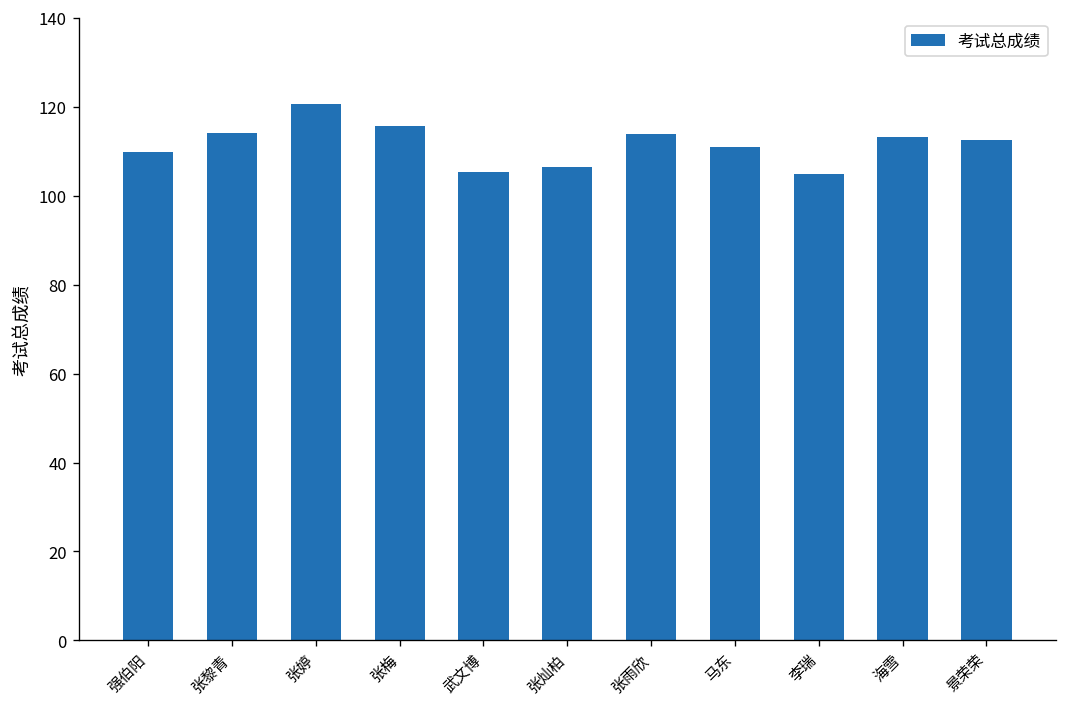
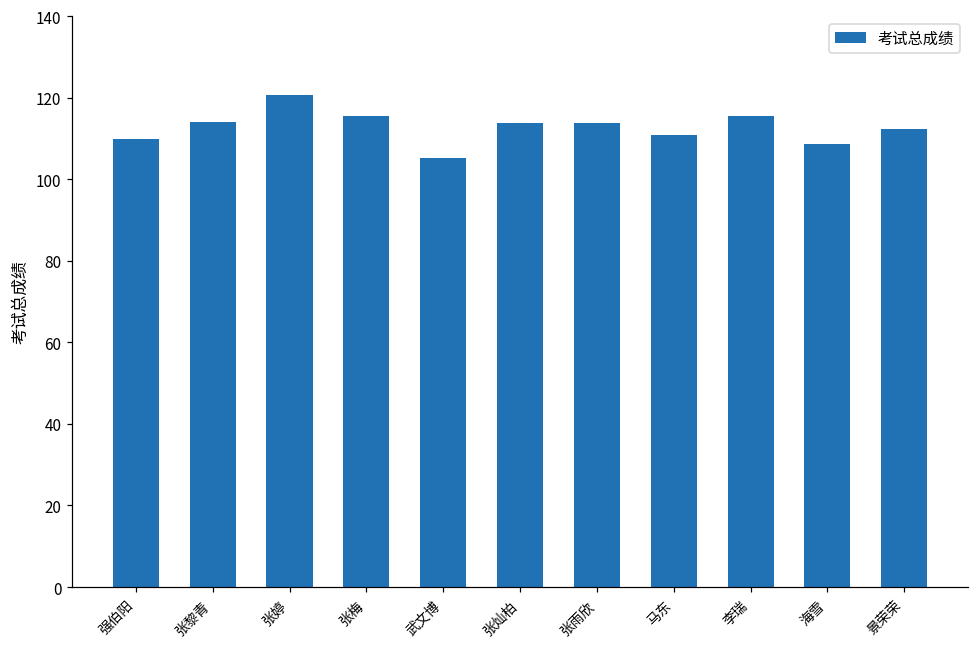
张灿柏: 107 -> 114
李瑞: 105 -> 116
海雪: 113 -> 109
